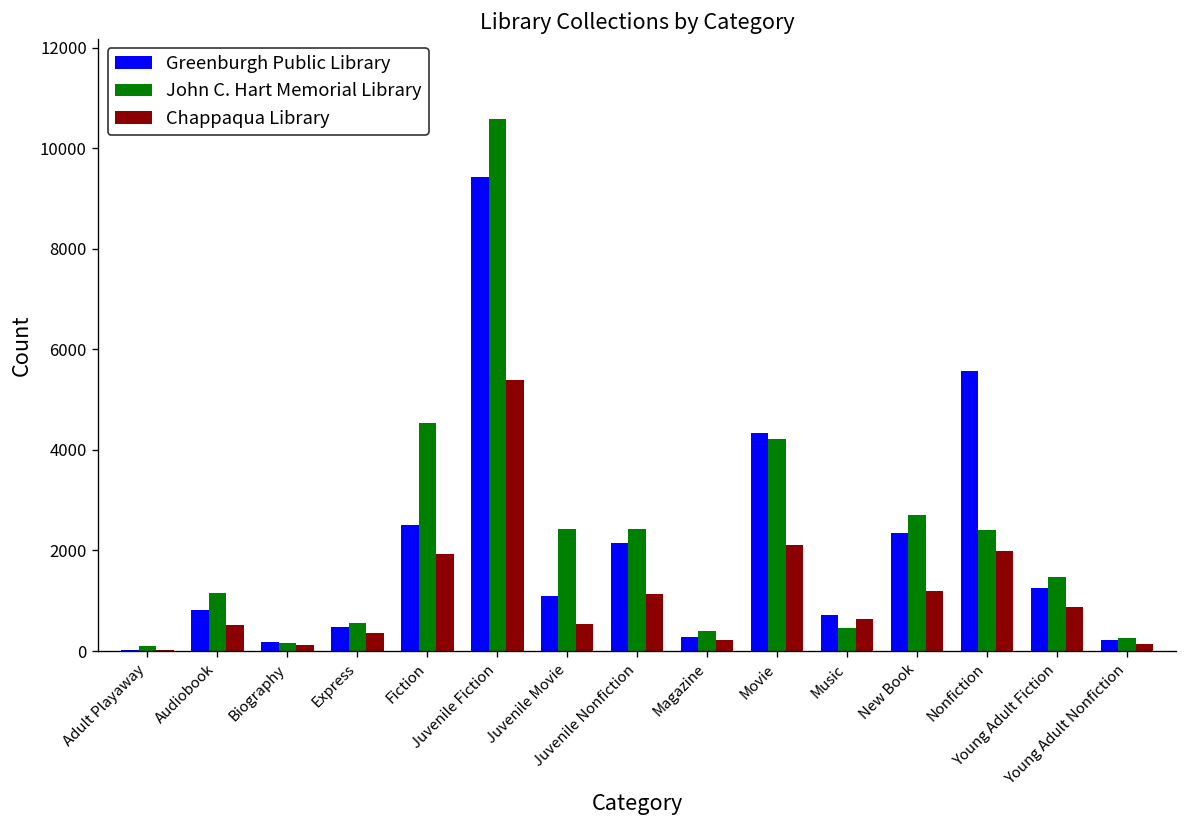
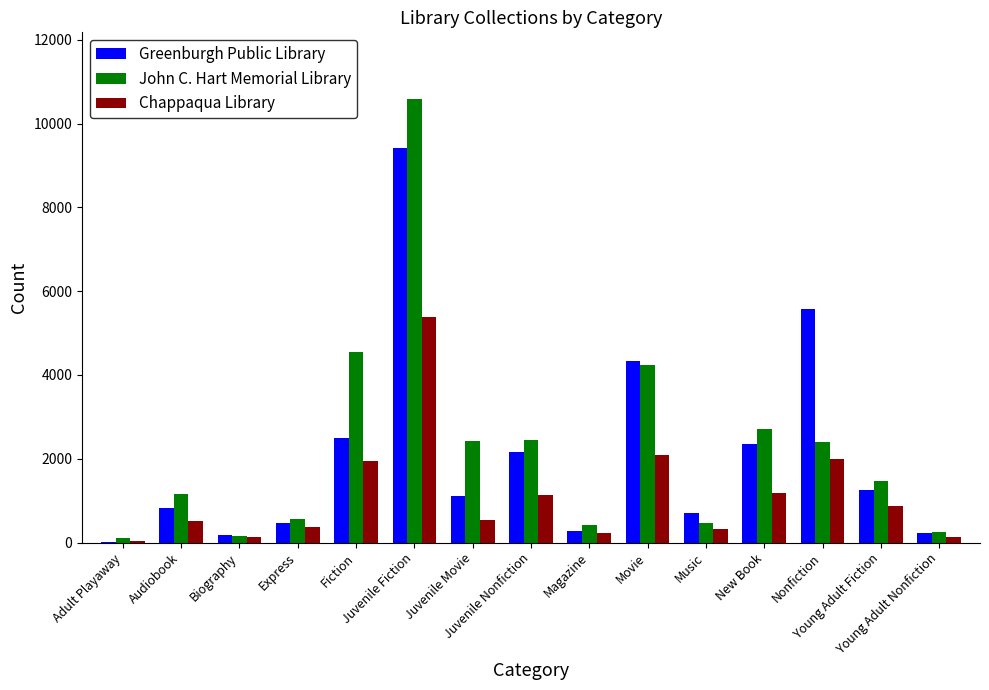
Chappaqua Library, Music: 600 -> 300
